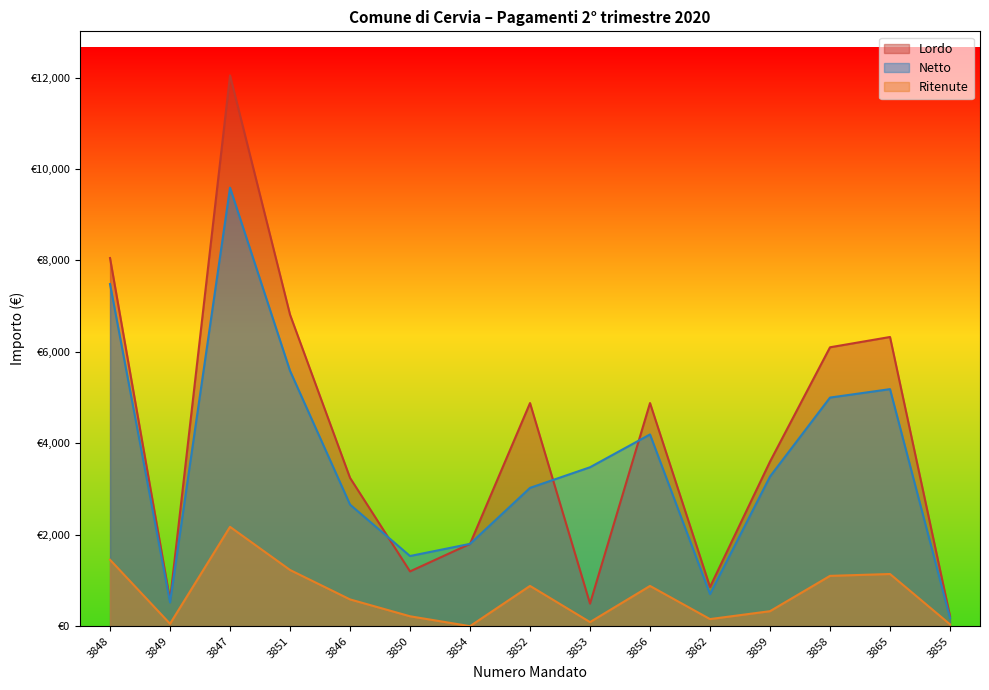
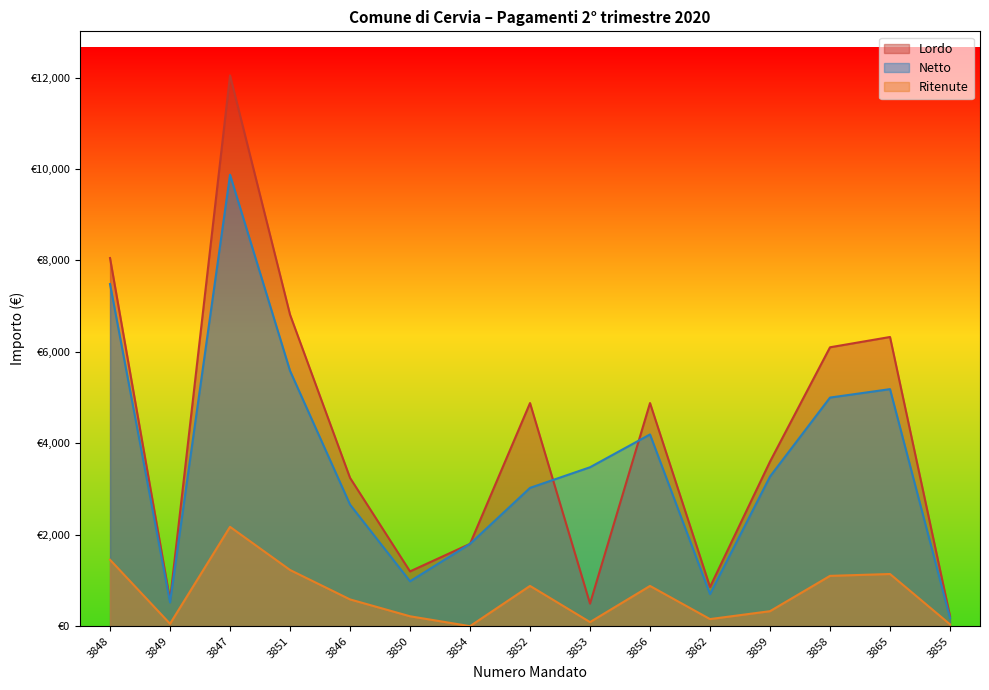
Netto, 3847: €9,600 -> €9,900
Netto, 3850: €1,500 -> €1,000
